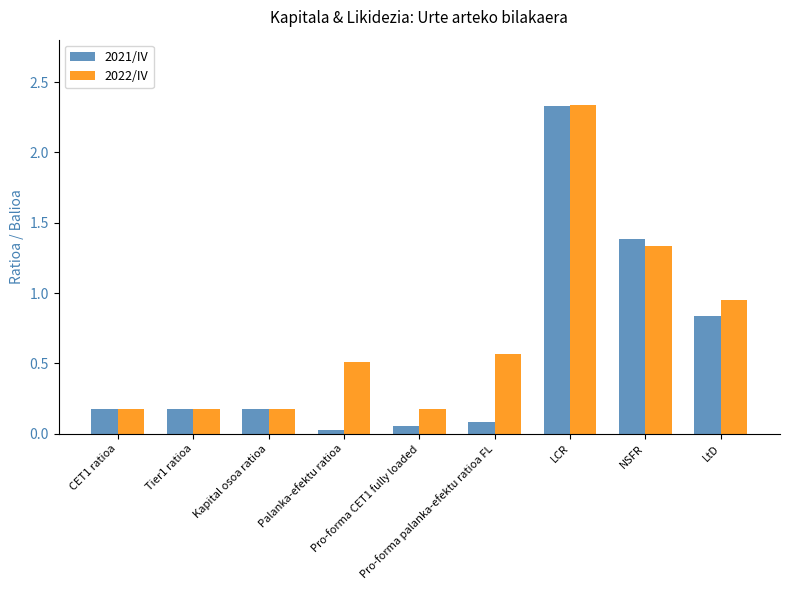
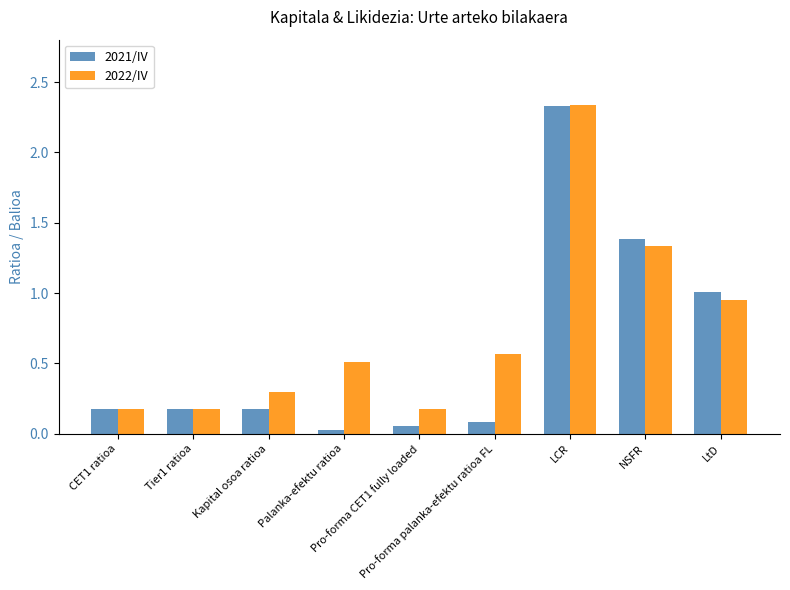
2022/IV, Kapital osoa ratioa: 0.18 -> 0.30
2021/IV, LtD: 0.83 -> 1.01
